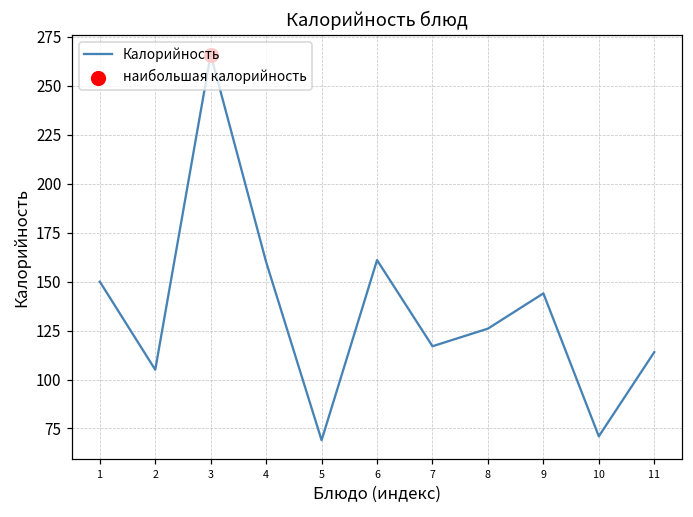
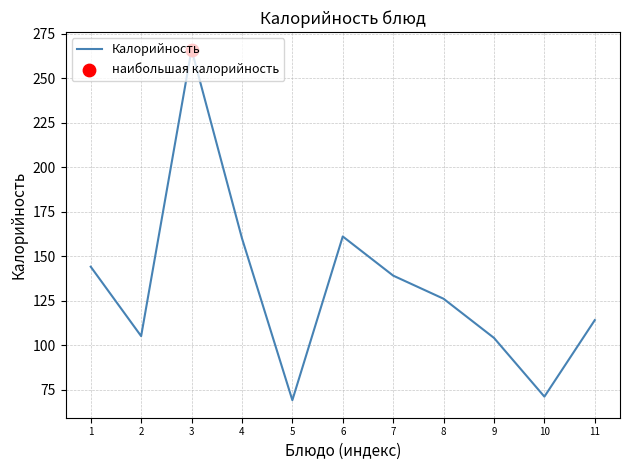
Калорийность, 1: 150 -> 144
Калорийность, 7: 117 -> 139
Калорийность, 9: 144 -> 104
